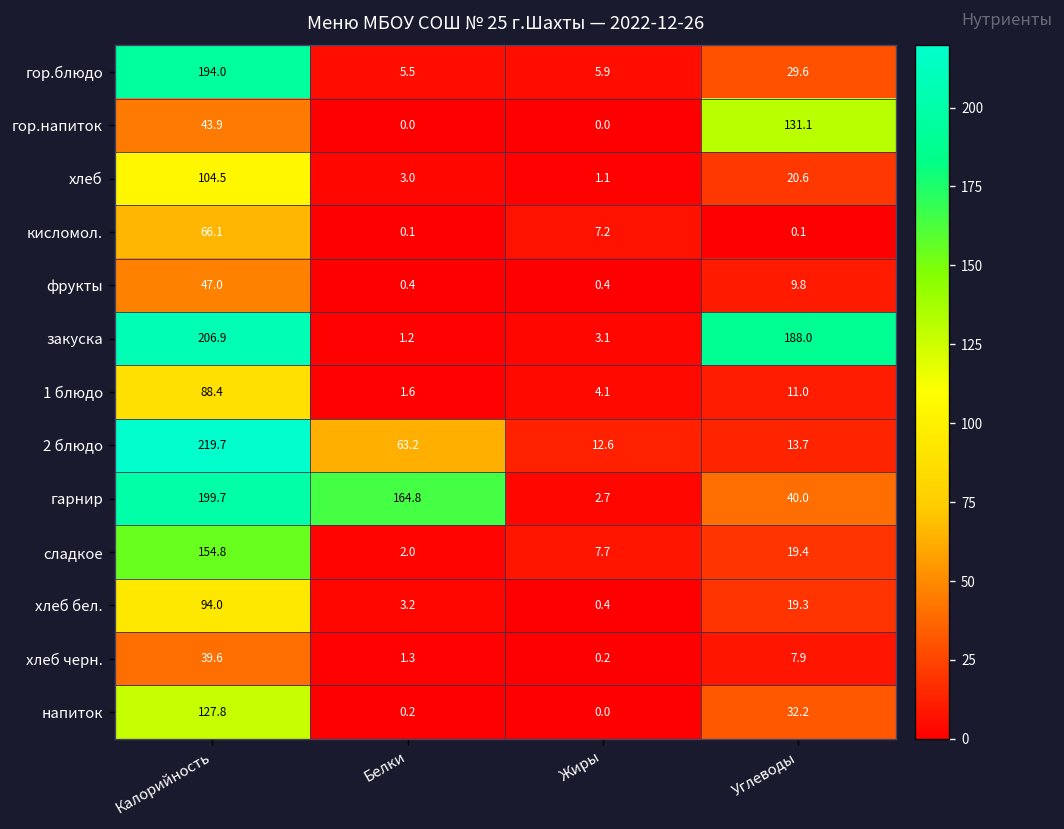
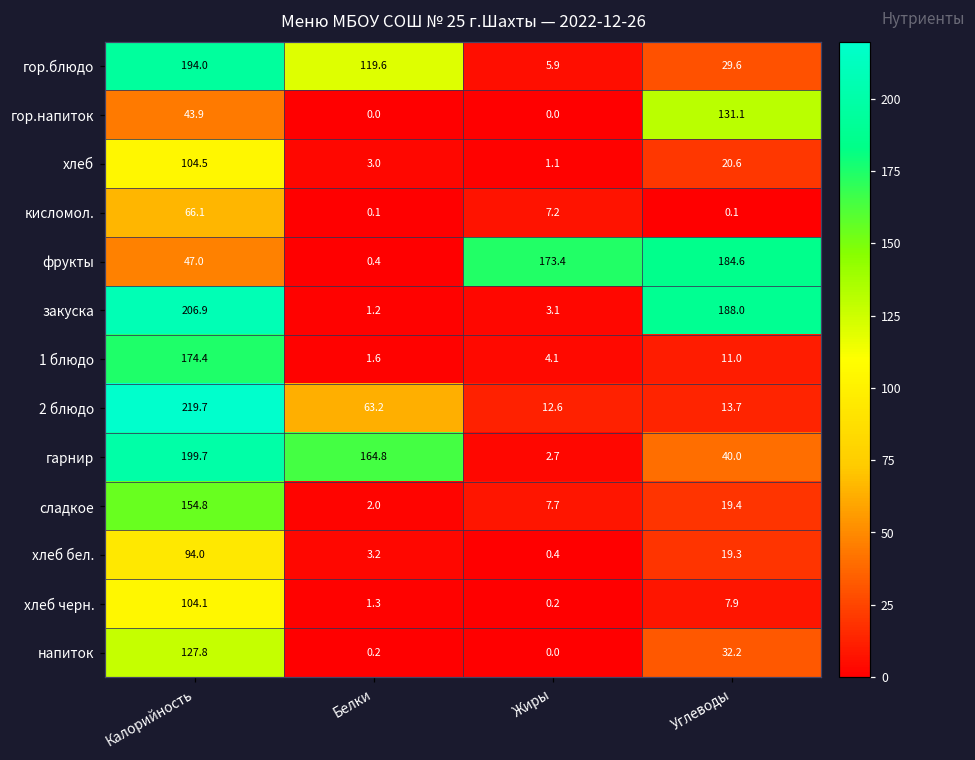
гор.блюдо, Белки: 5.5 -> 119.6
фрукты, Жиры: 0.4 -> 173.4
фрукты, Углеводы: 9.8 -> 184.6
1 блюдо, Калорийность: 88.4 -> 174.4
хлеб черн., Калорийность: 39.6 -> 104.1
